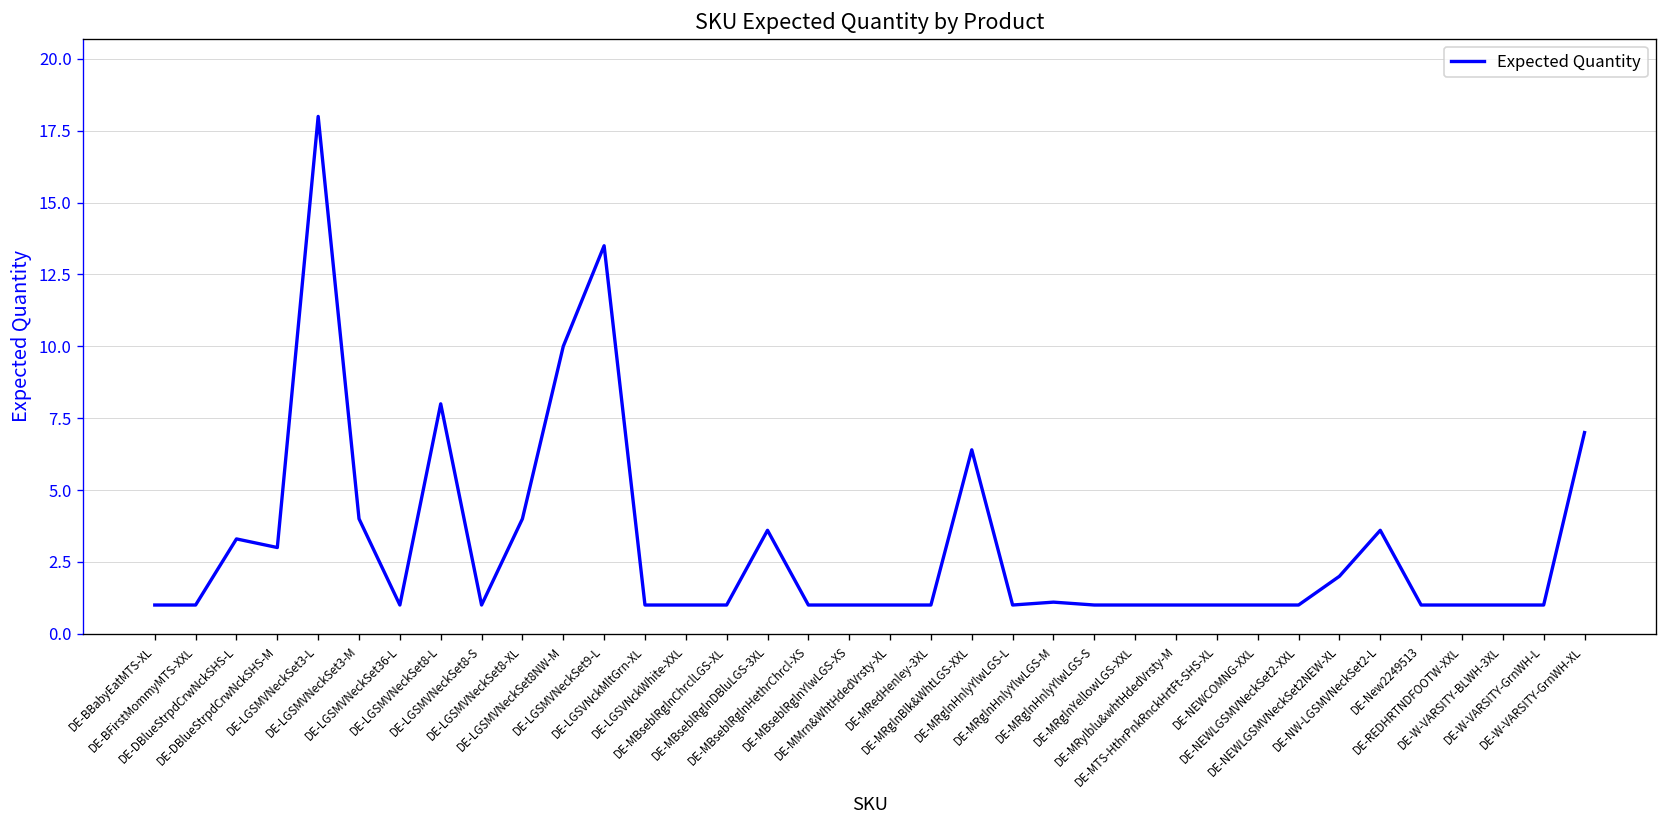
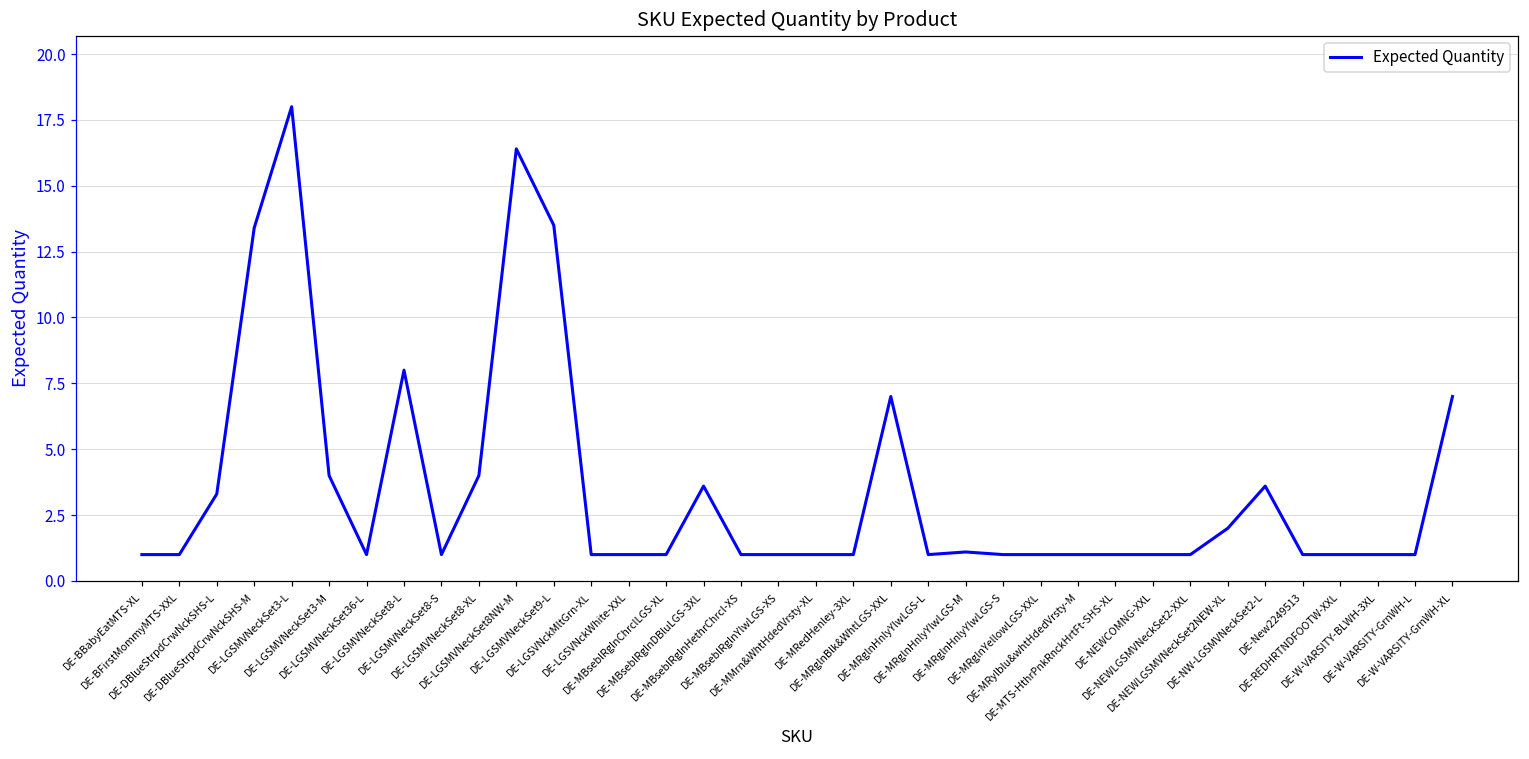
DE-DBlueStrpdCrwNckSHS-M: 3.0 -> 13.4
DE-LGSMVNeckSet8NW-M: 10.0 -> 16.4
DE-MRglnBlk&WhtLGS-XXL: 6.4 -> 7.0
